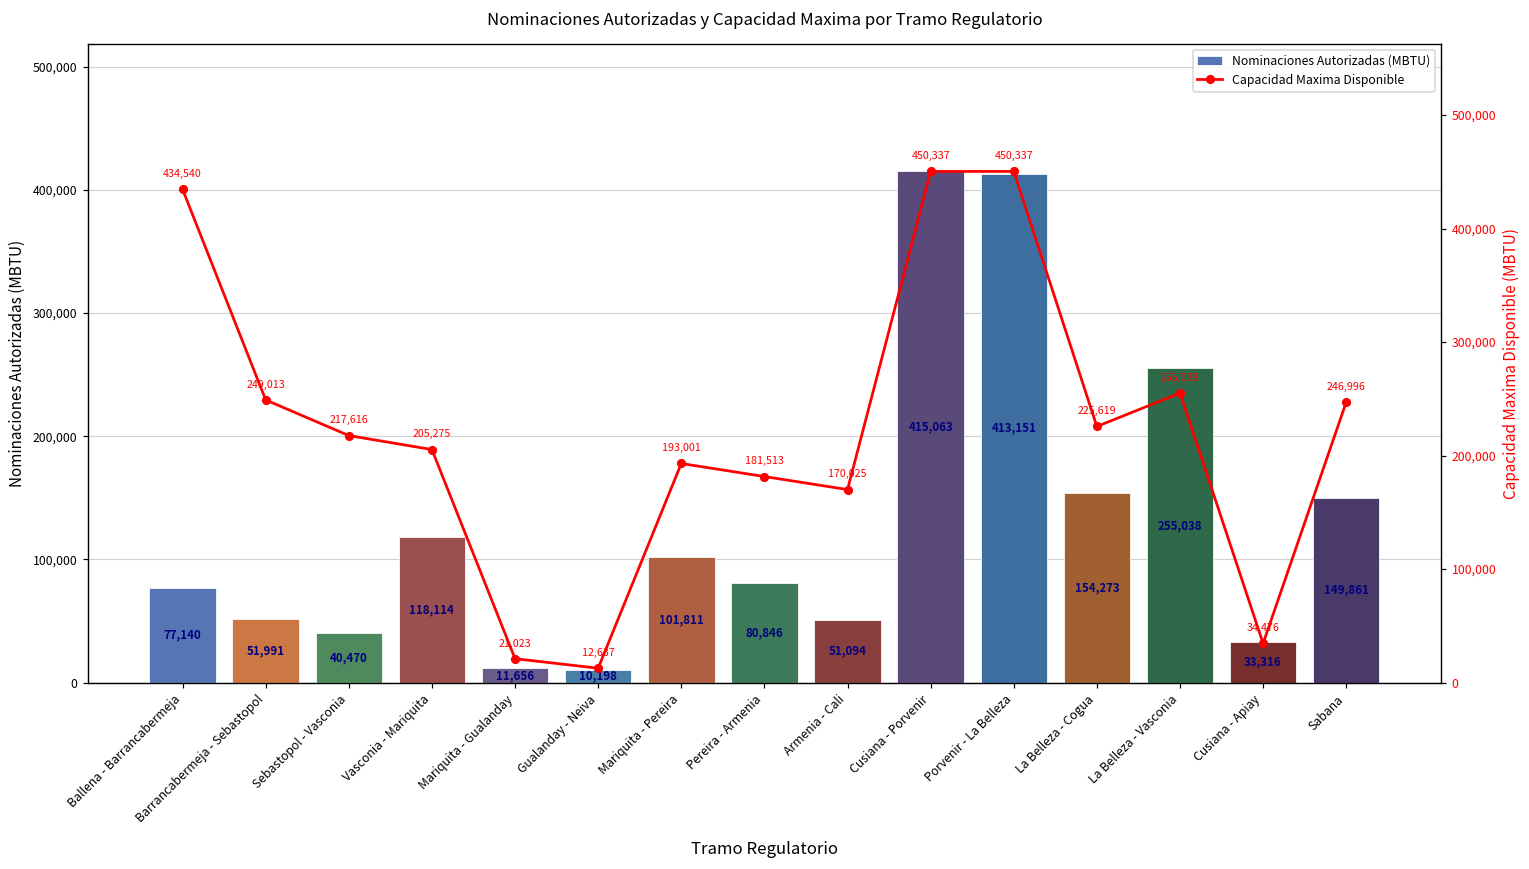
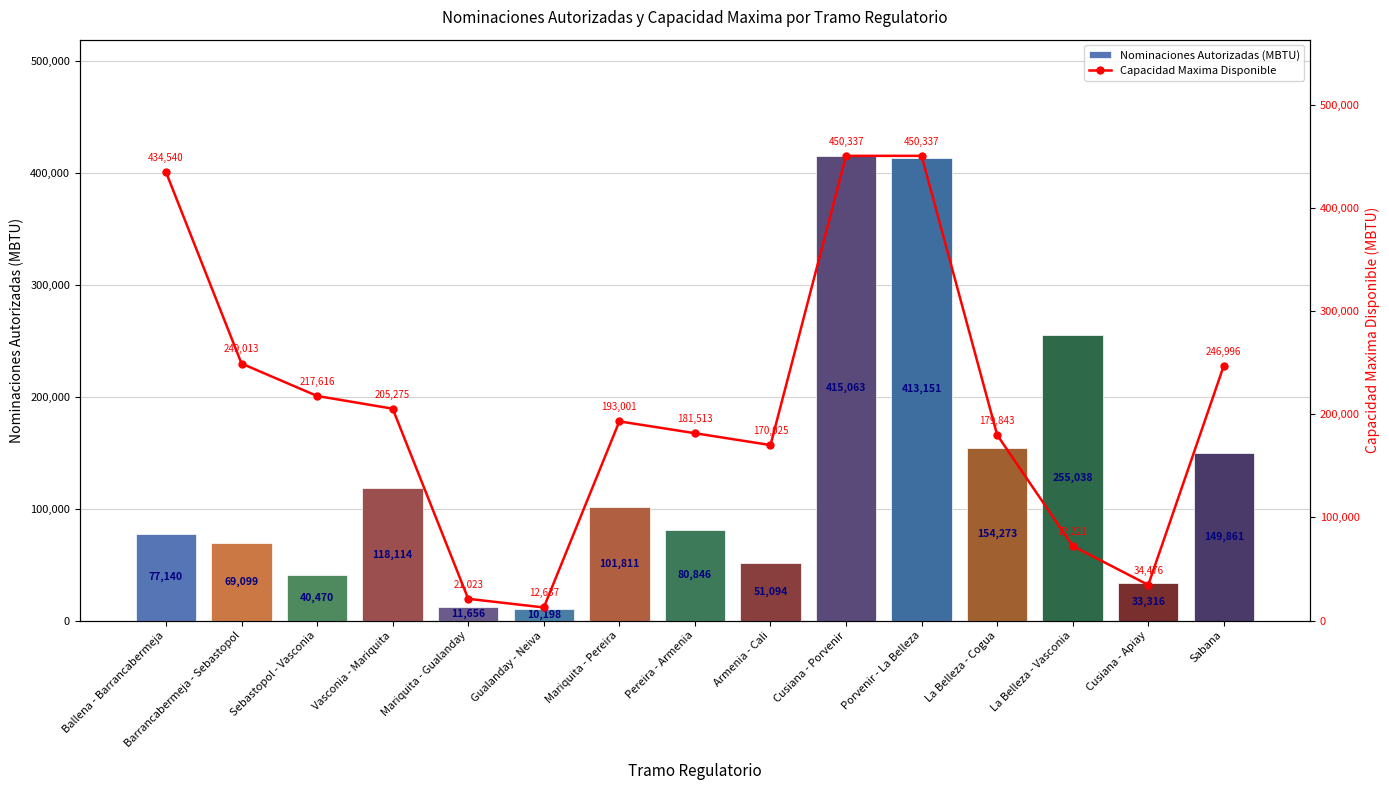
Nominaciones Autorizadas (MBTU), Barrancabermeja - Sebastopol: 51,991 -> 69,099
Capacidad Maxima Disponible, La Belleza - Cogua: 225,619 -> 179,843
Capacidad Maxima Disponible, La Belleza - Vasconia: 255,038 -> 72,221
